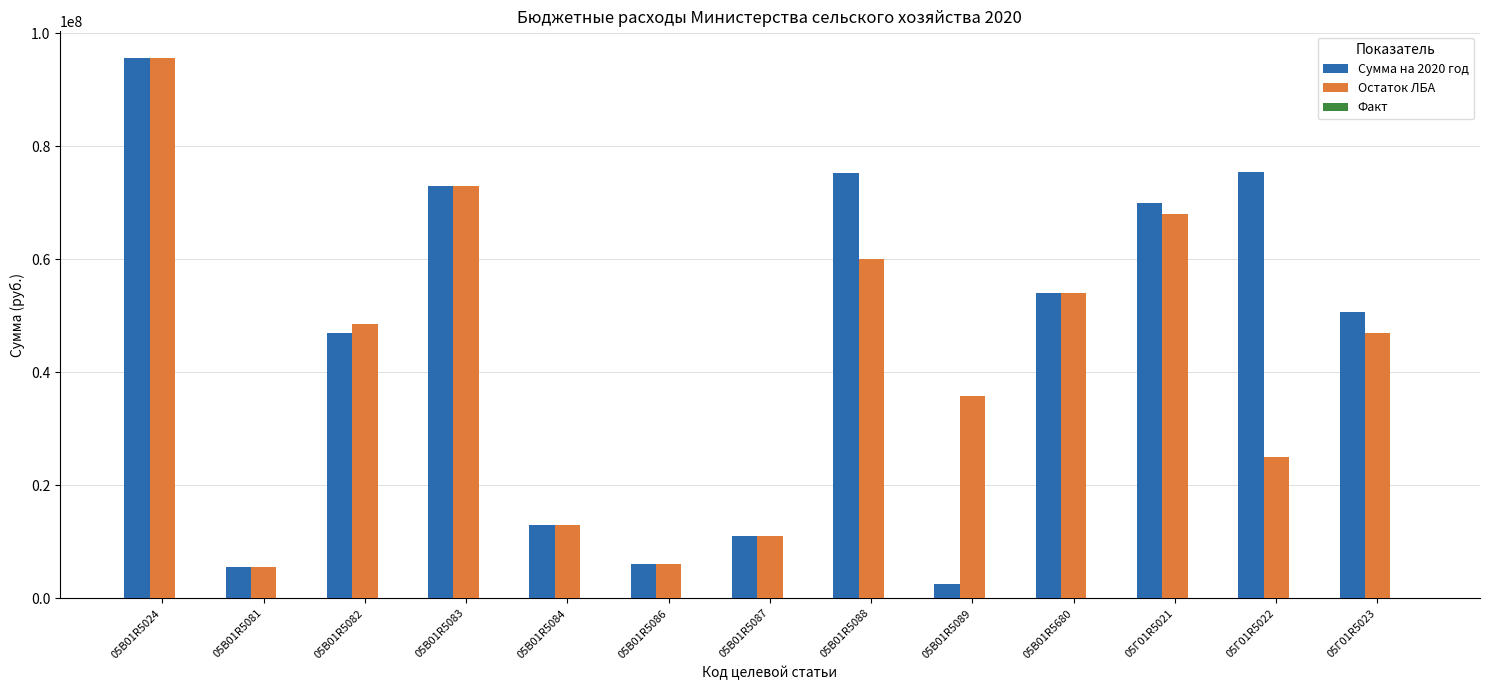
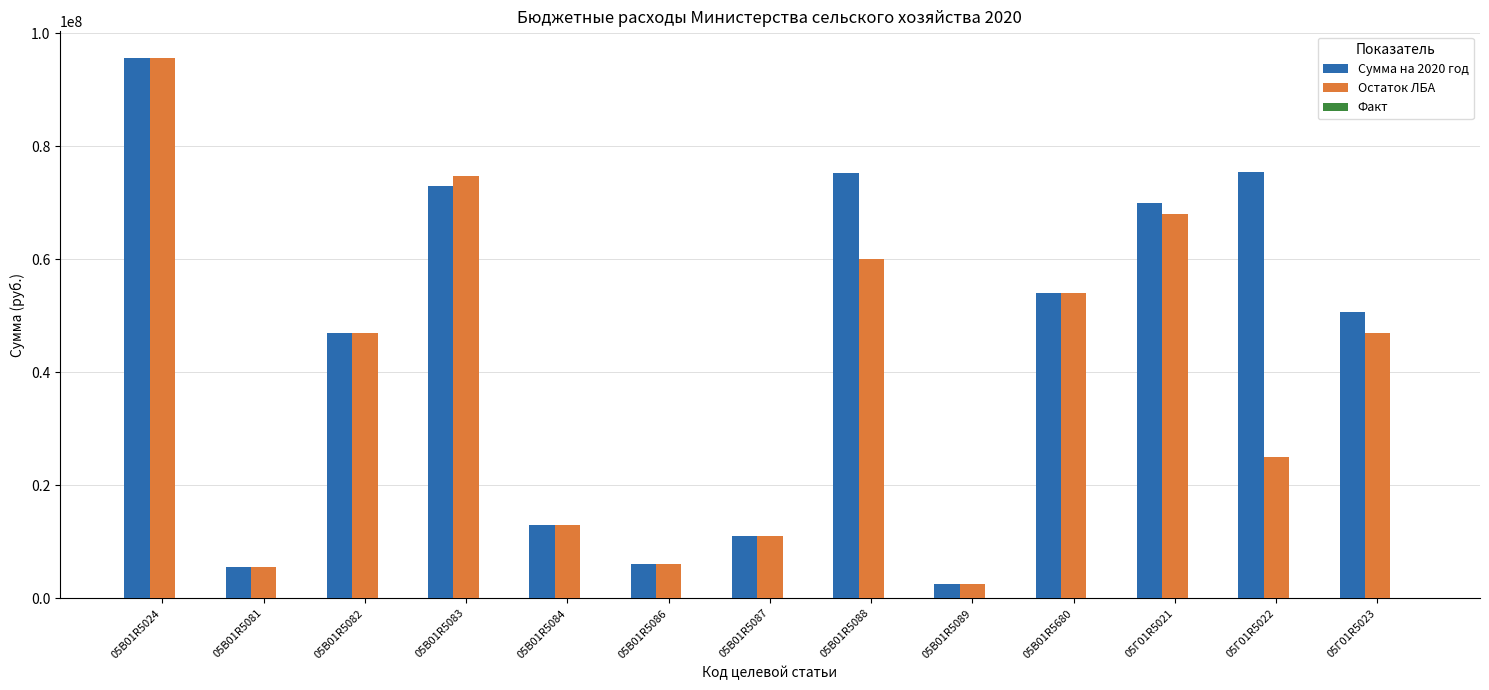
Остаток ЛБА, 05В01R5082: 48000000 -> 47000000
Остаток ЛБА, 05В01R5083: 73000000 -> 75000000
Остаток ЛБА, 05В01R5089: 36000000 -> 3000000
